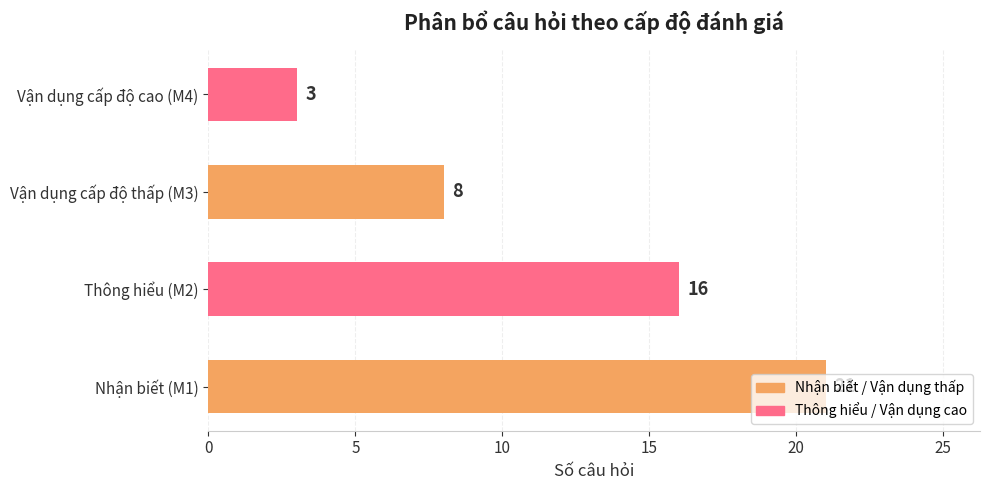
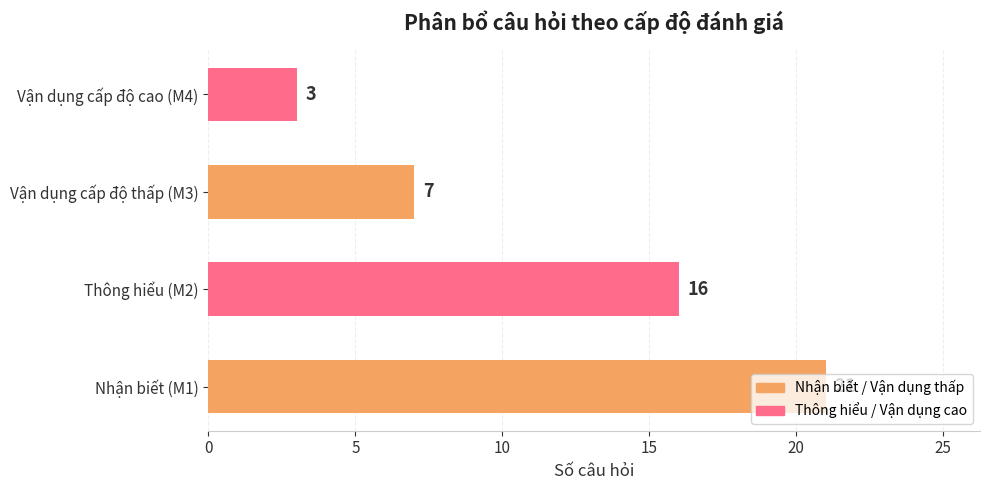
Vận dụng cấp độ thấp (M3): 8 -> 7
